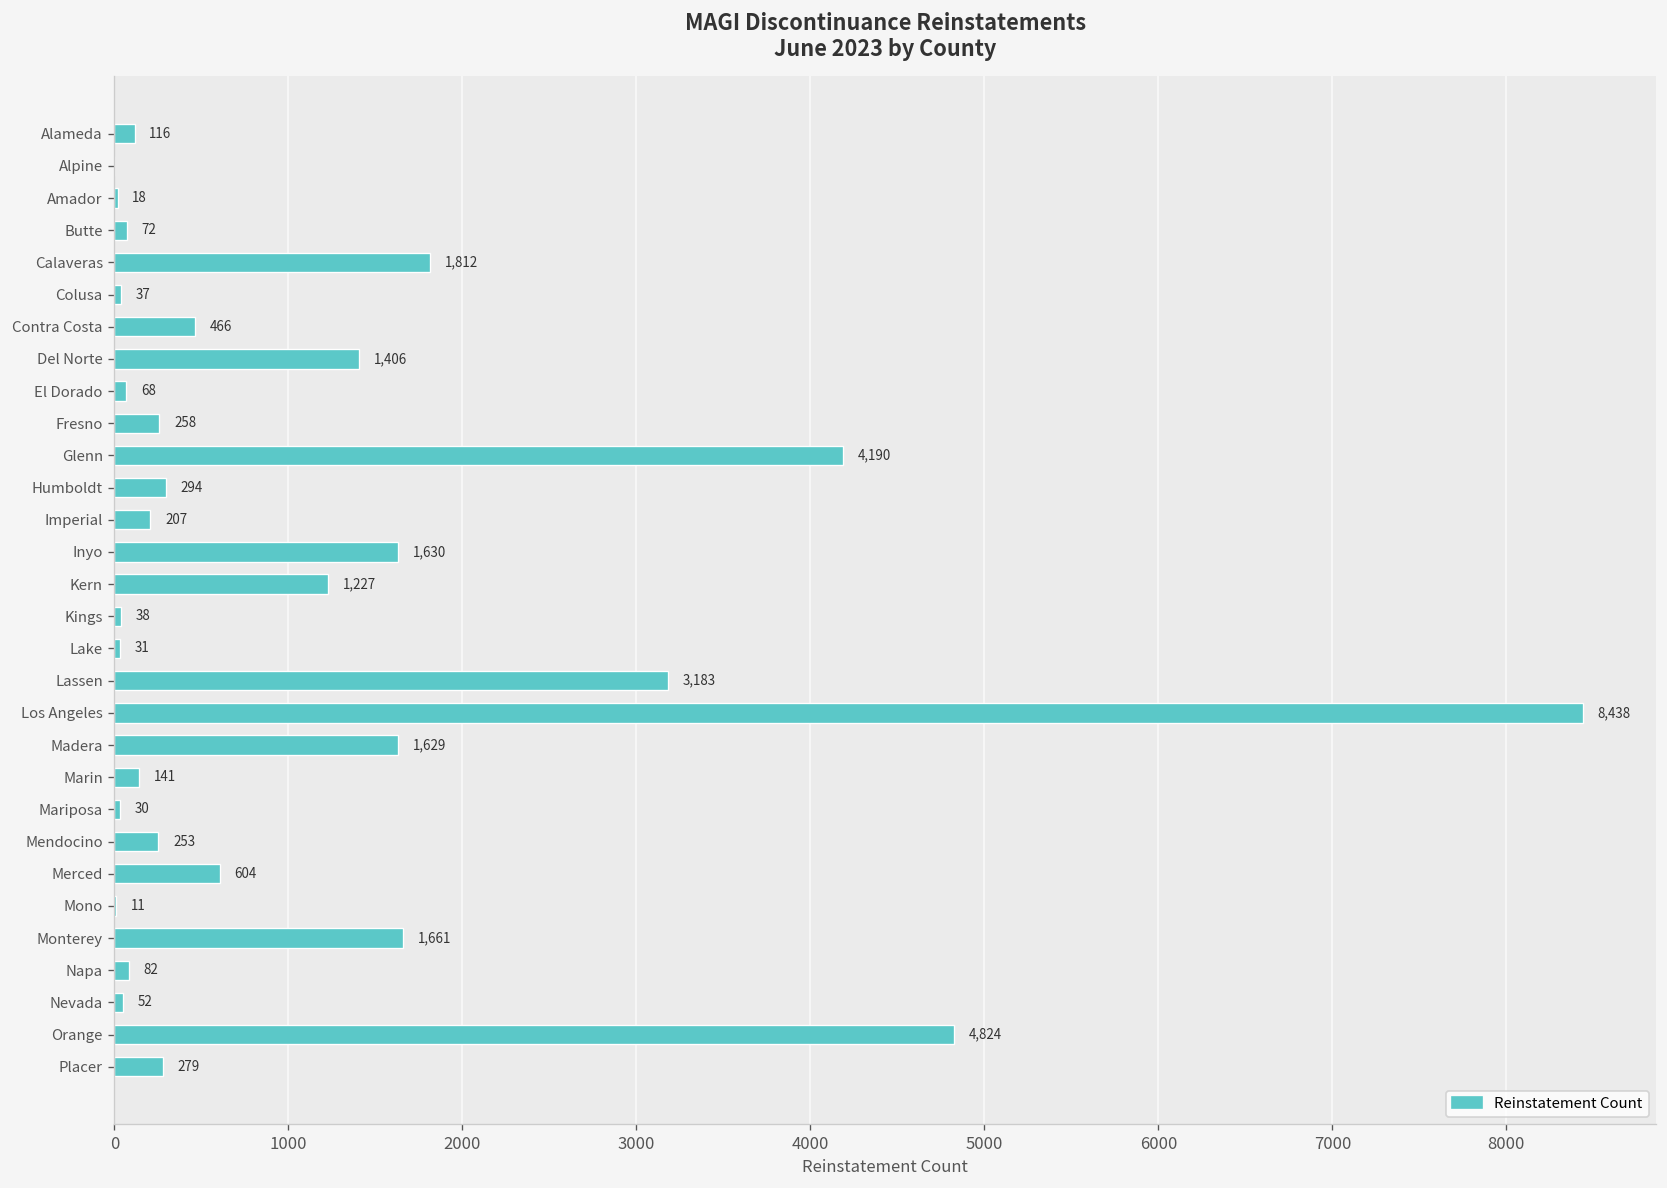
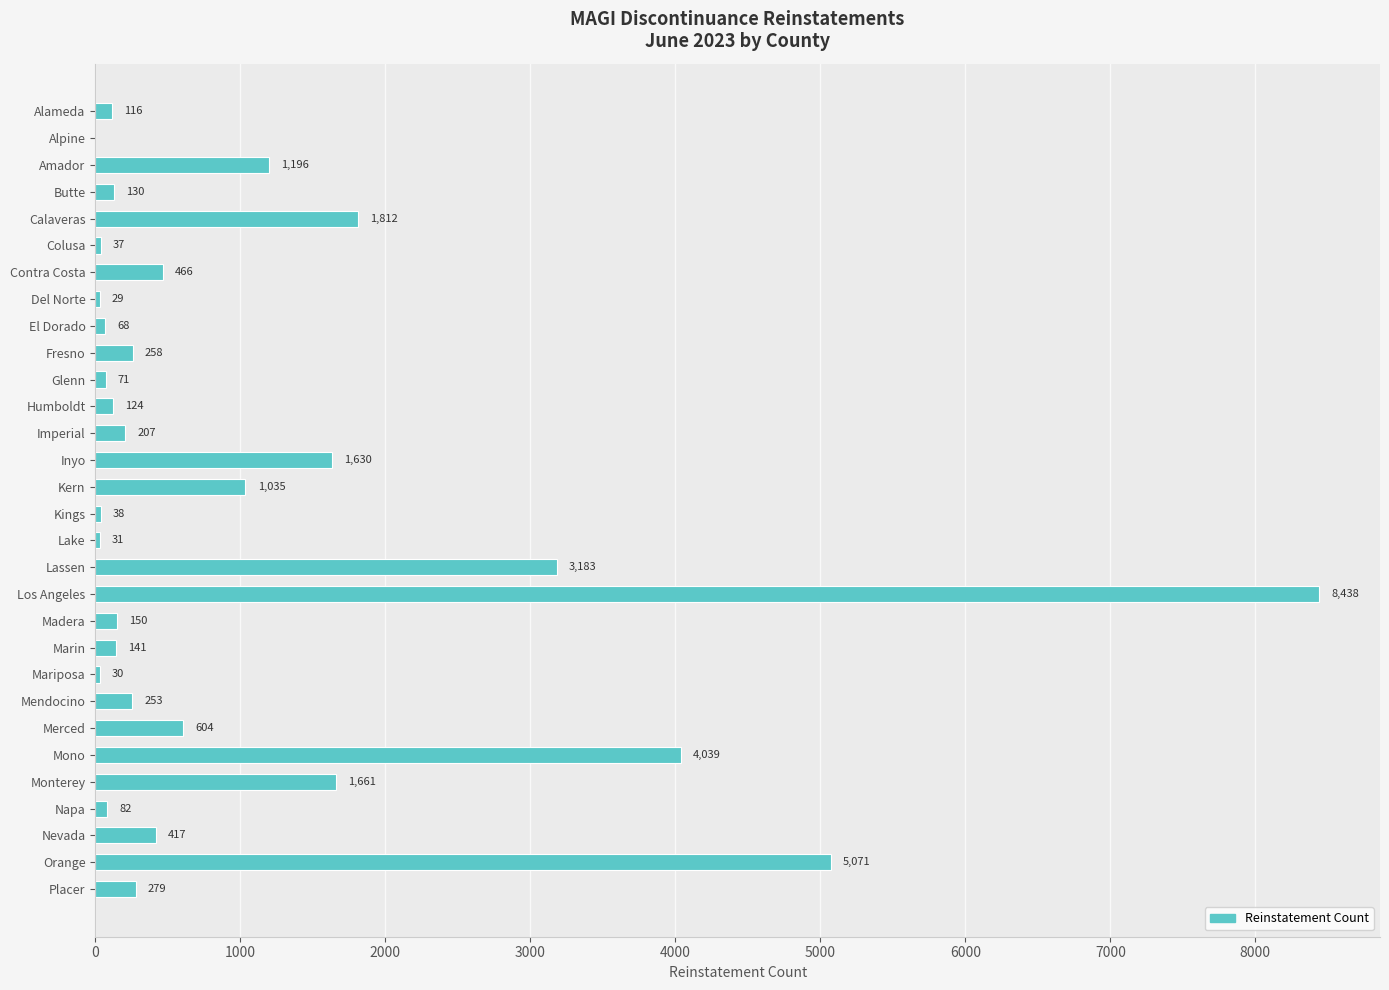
Amador: 18 -> 1,196
Butte: 72 -> 130
Del Norte: 1,406 -> 29
Glenn: 4,190 -> 71
Humboldt: 294 -> 124
Kern: 1,227 -> 1,035
Madera: 1,629 -> 150
Mono: 11 -> 4,039
Nevada: 52 -> 417
Orange: 4,824 -> 5,071
